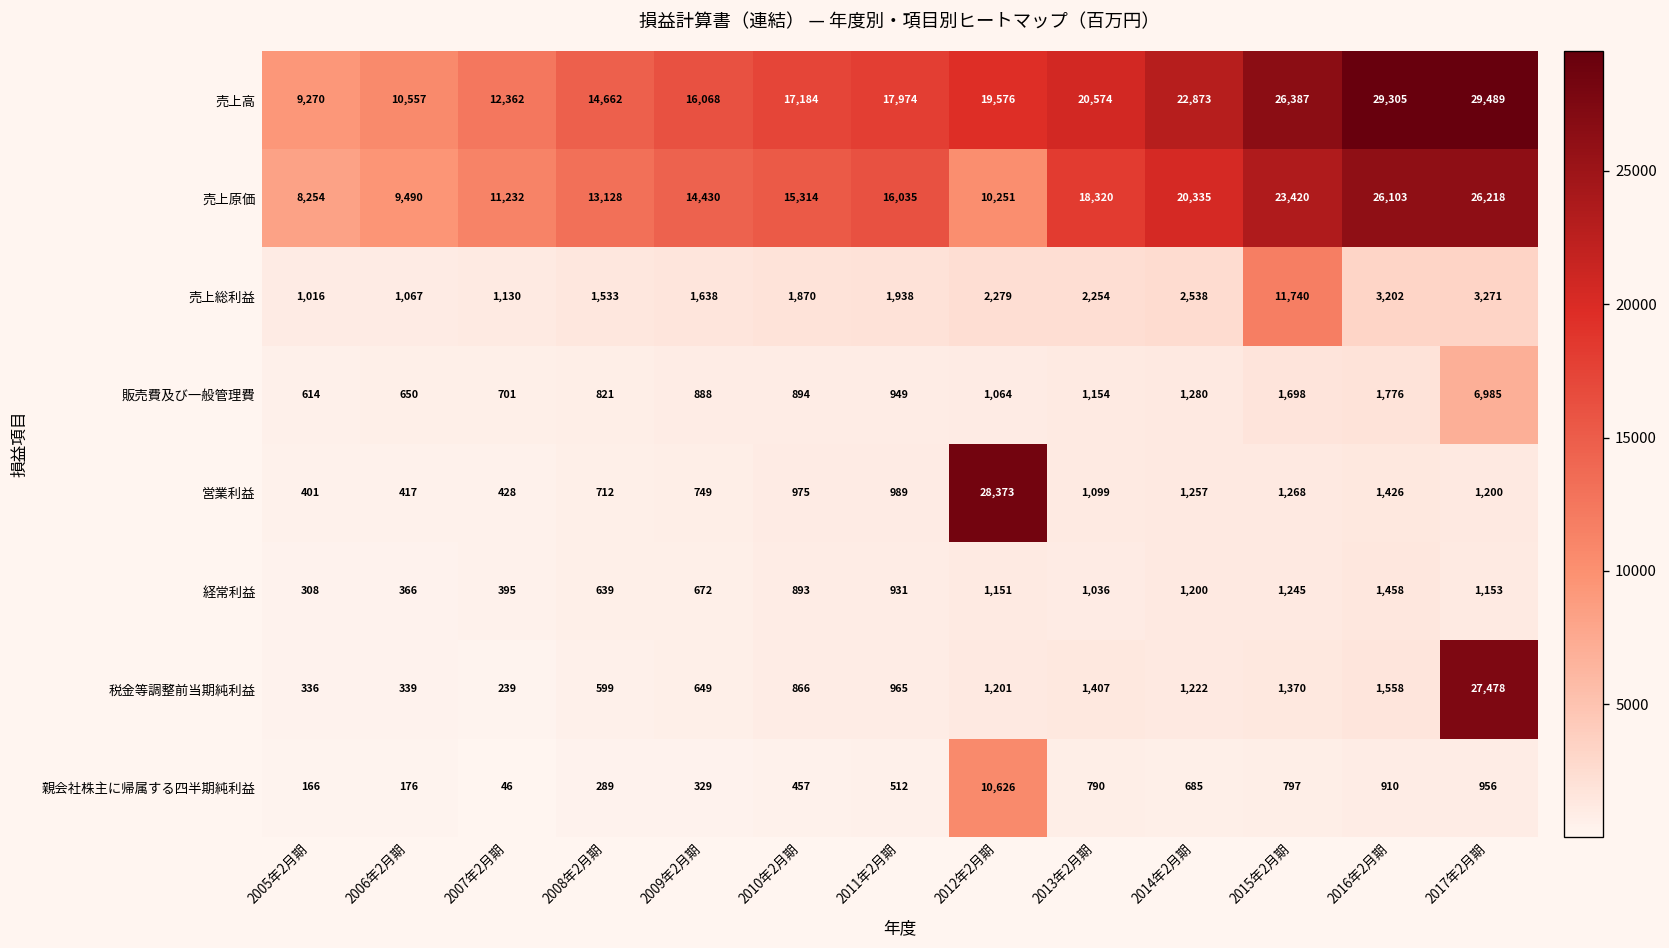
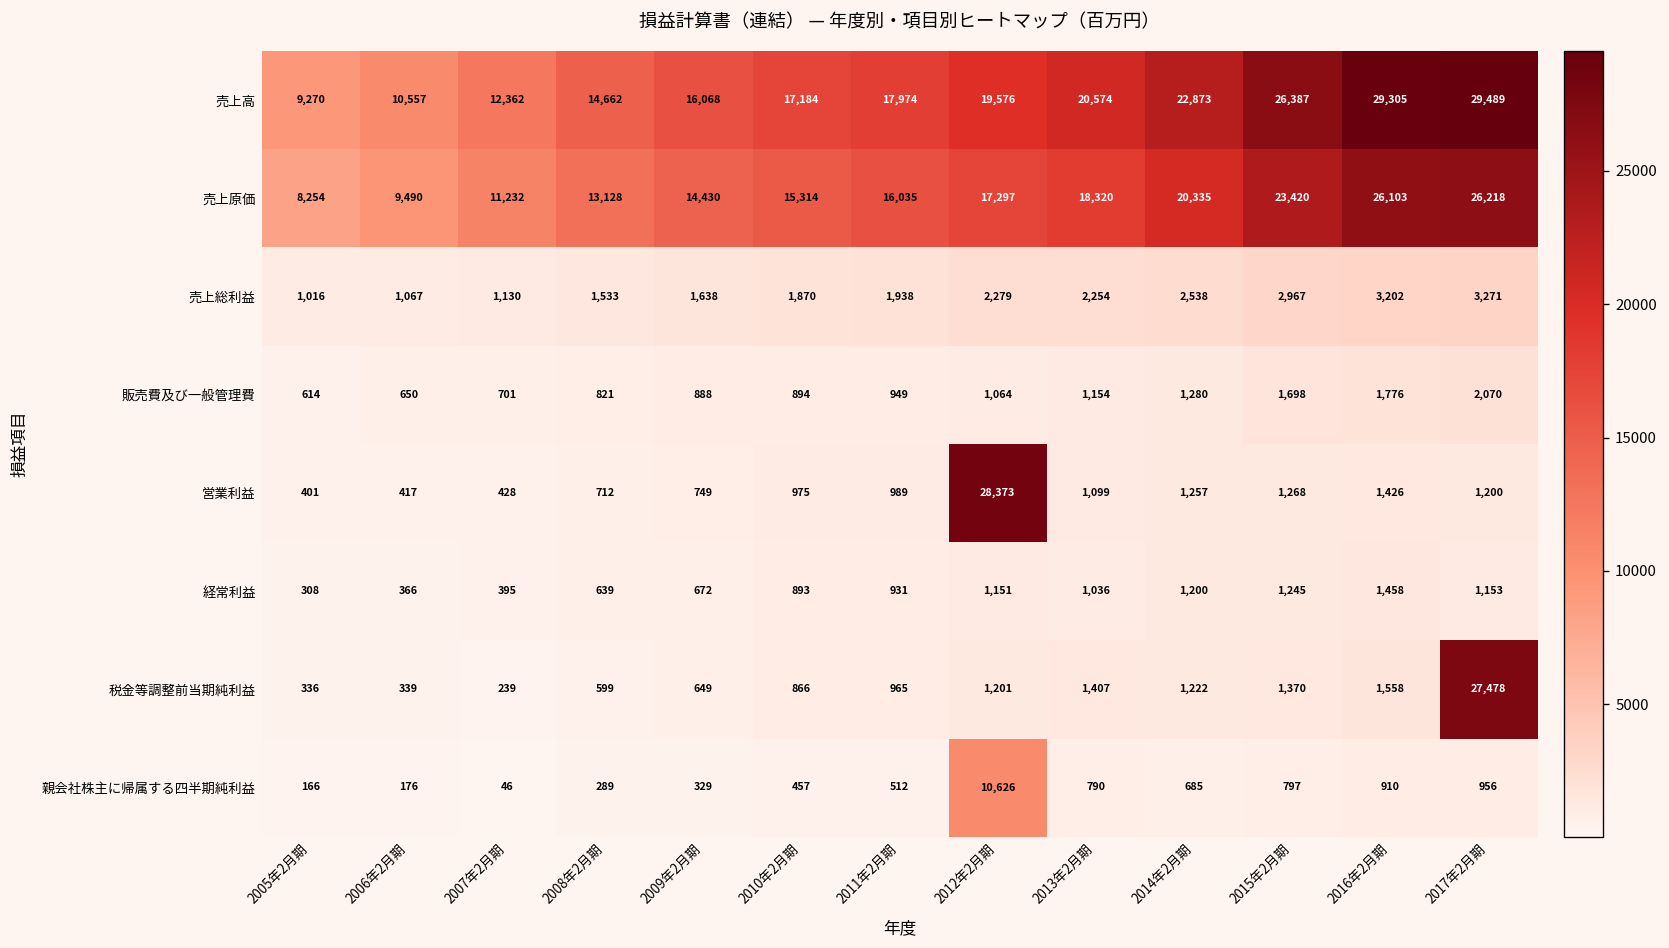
売上原価, 2012年2月期: 10,251 -> 17,297
売上総利益, 2015年2月期: 11,740 -> 2,967
販売費及び一般管理費, 2017年2月期: 6,985 -> 2,070
